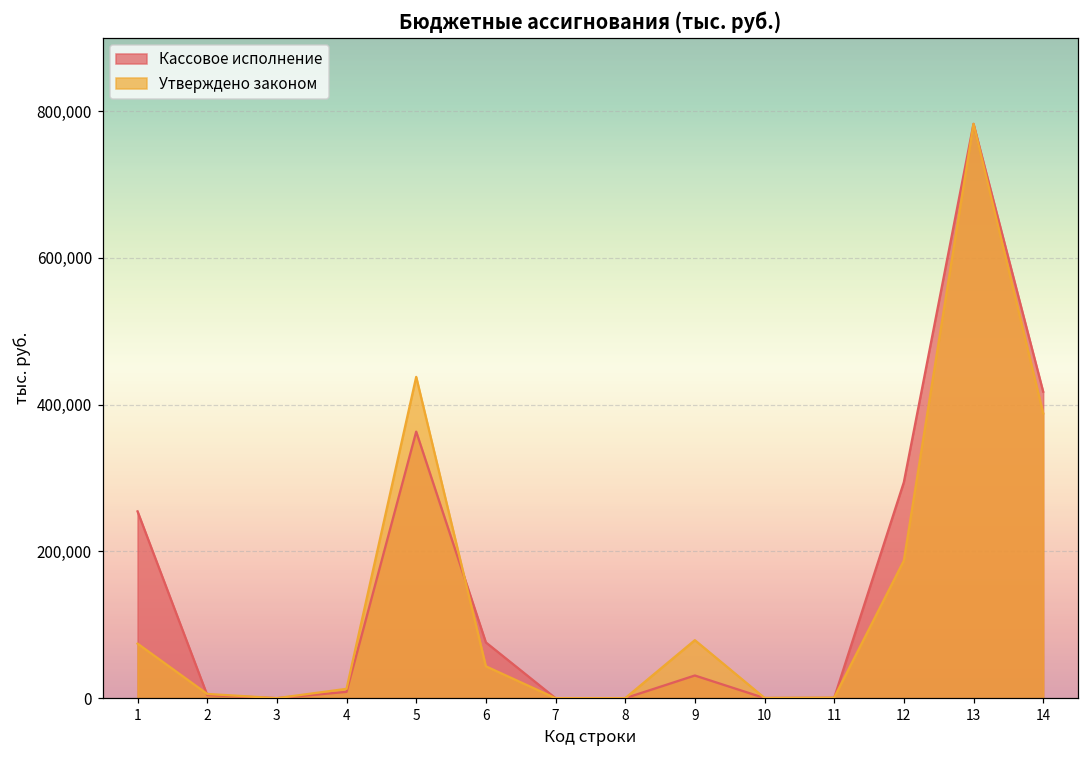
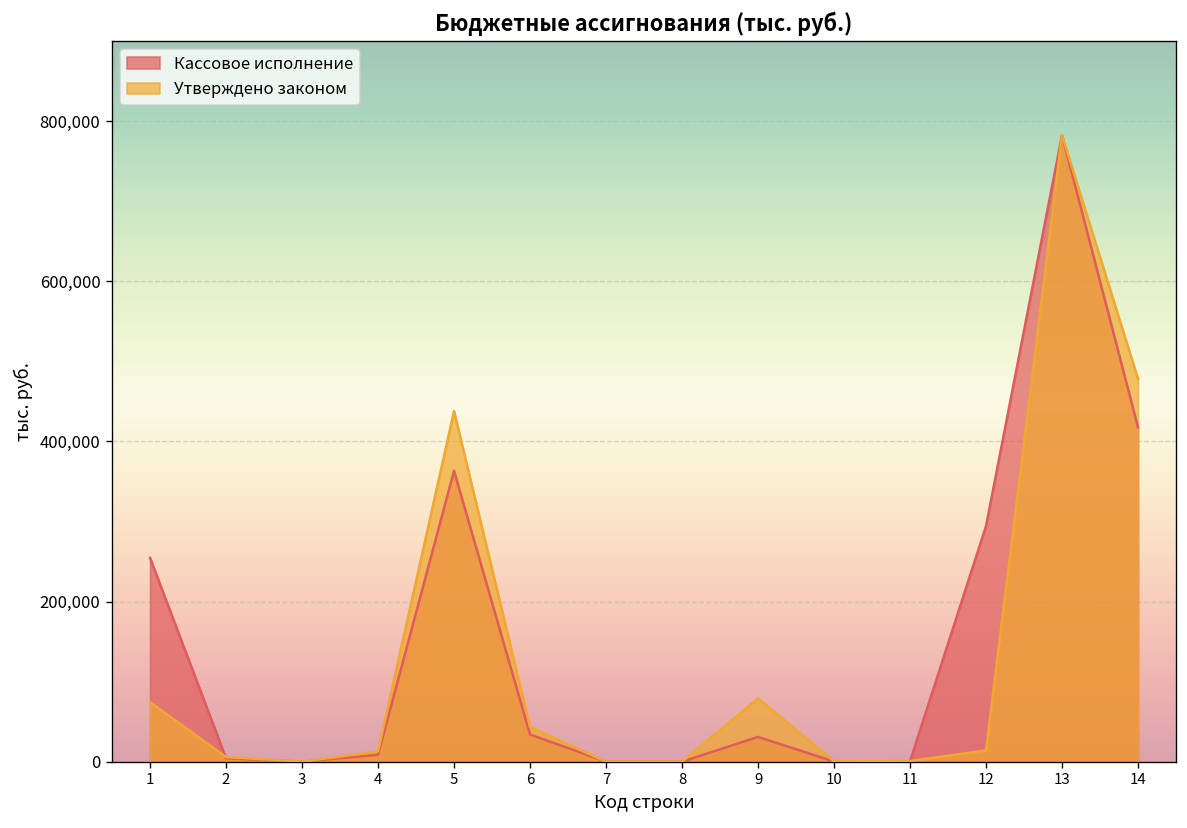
Кассовое исполнение, 6: 80,000 -> 30,000
Утверждено законом, 12: 190,000 -> 10,000
Утверждено законом, 14: 390,000 -> 480,000
